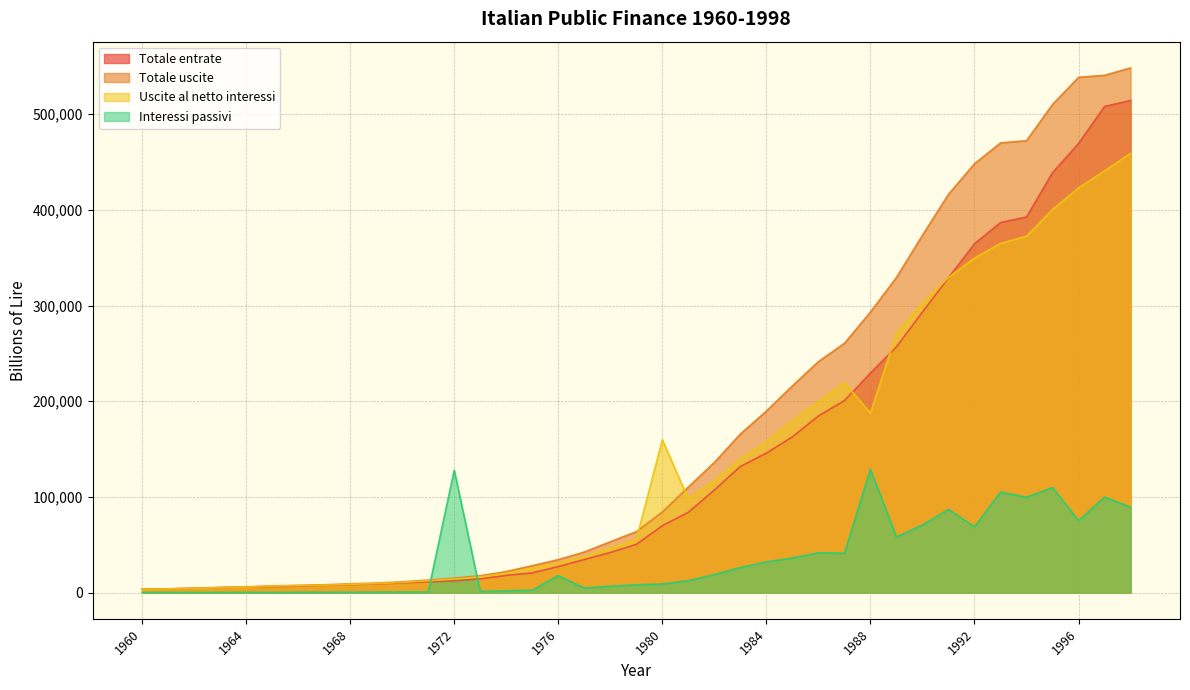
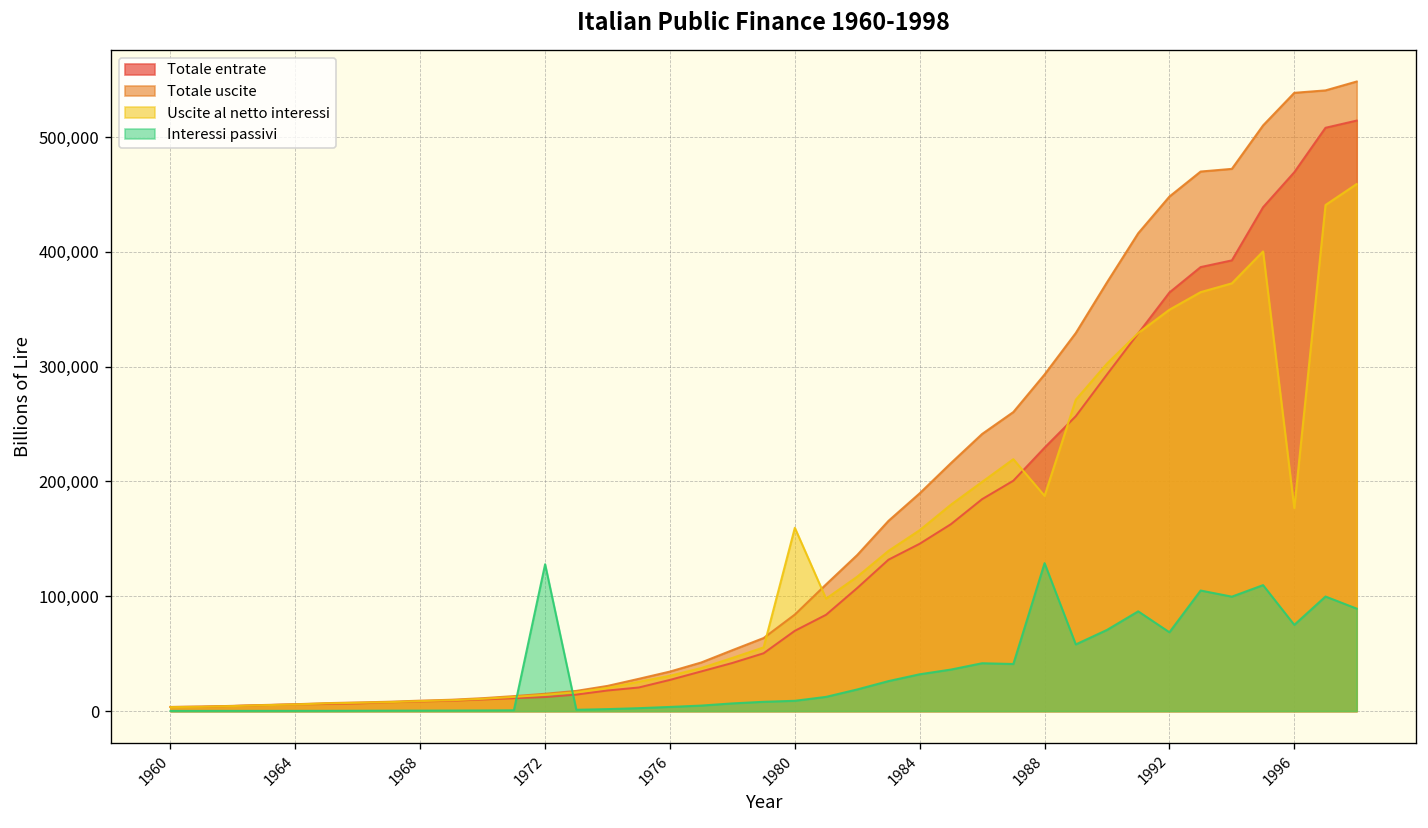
Interessi passivi, 1976: 20,000 -> 0
Uscite al netto interessi, 1996: 420,000 -> 180,000
